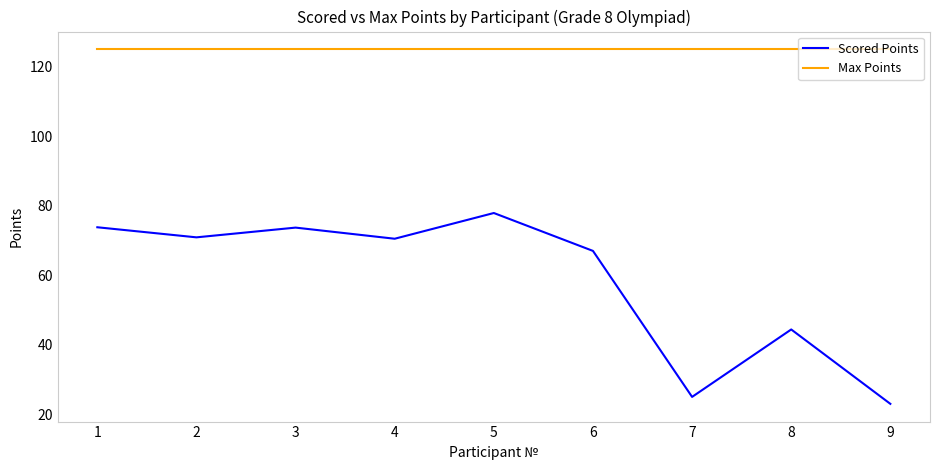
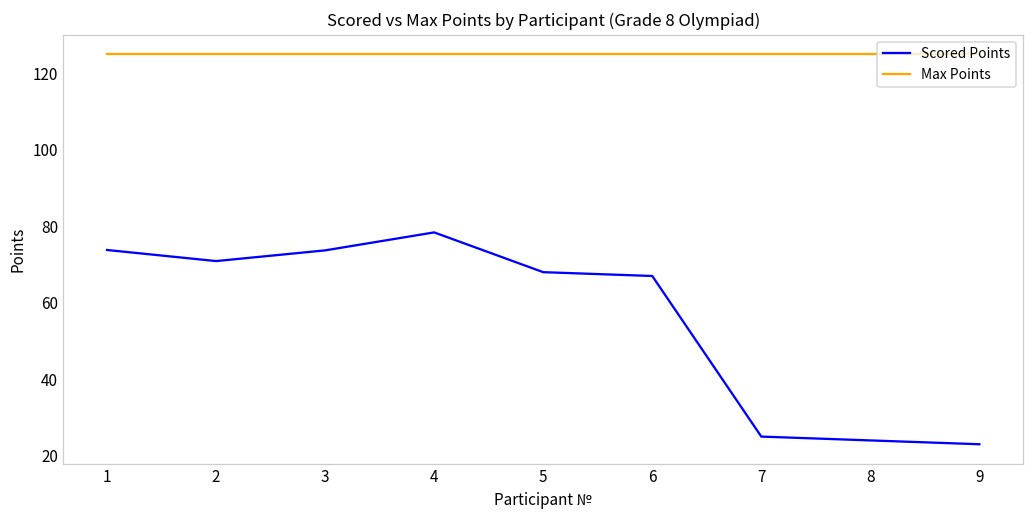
Scored Points, 4: 71 -> 78
Scored Points, 5: 78 -> 68
Scored Points, 8: 44 -> 24
